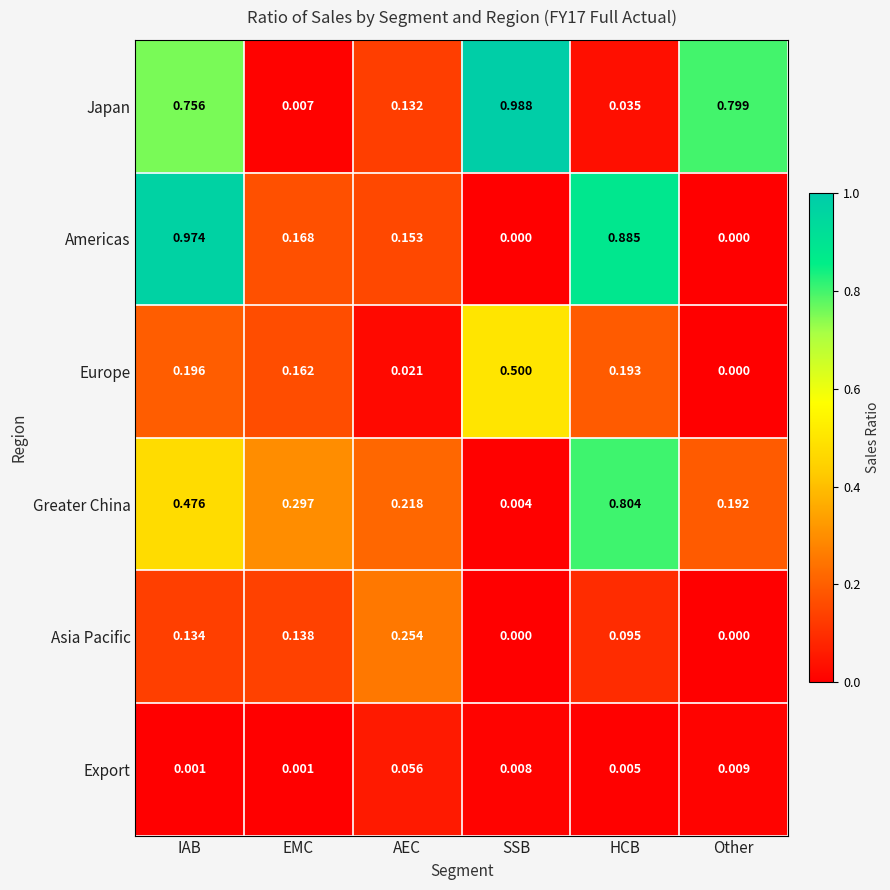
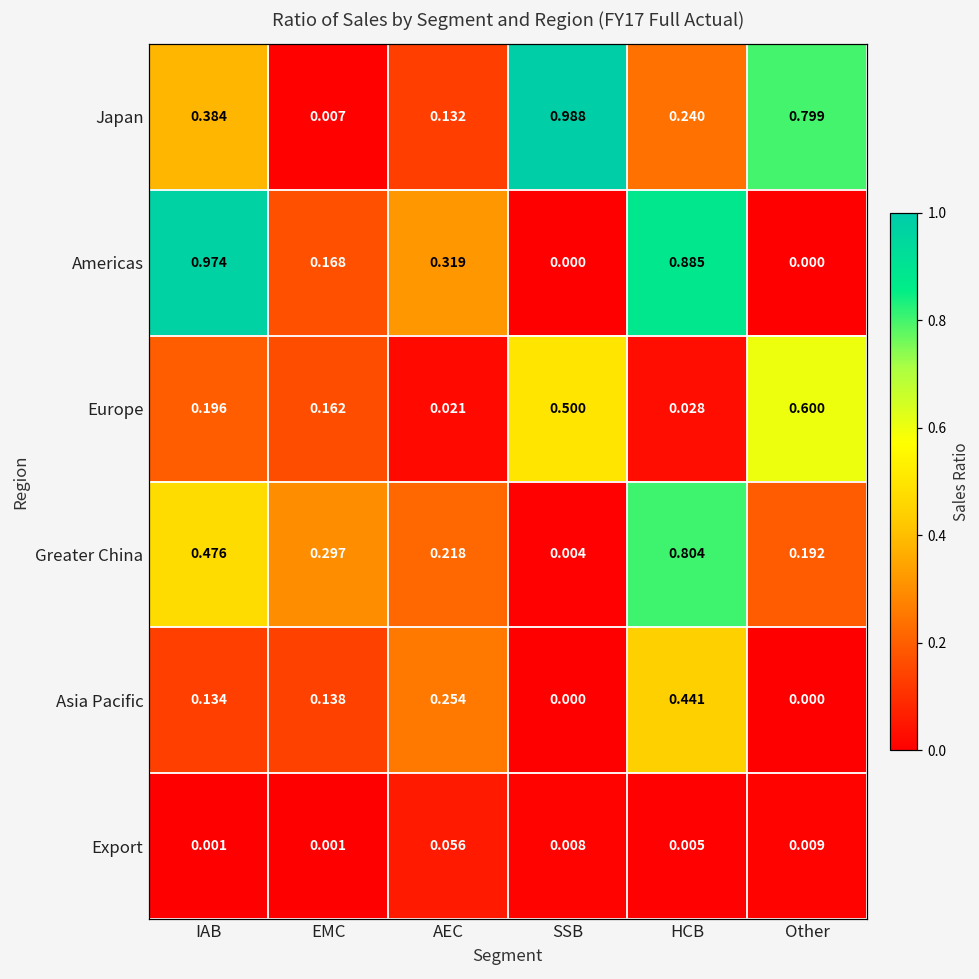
Japan, IAB: 0.756 -> 0.384
Japan, HCB: 0.035 -> 0.240
Americas, AEC: 0.153 -> 0.319
Europe, HCB: 0.193 -> 0.028
Europe, Other: 0.000 -> 0.600
Asia Pacific, HCB: 0.095 -> 0.441
